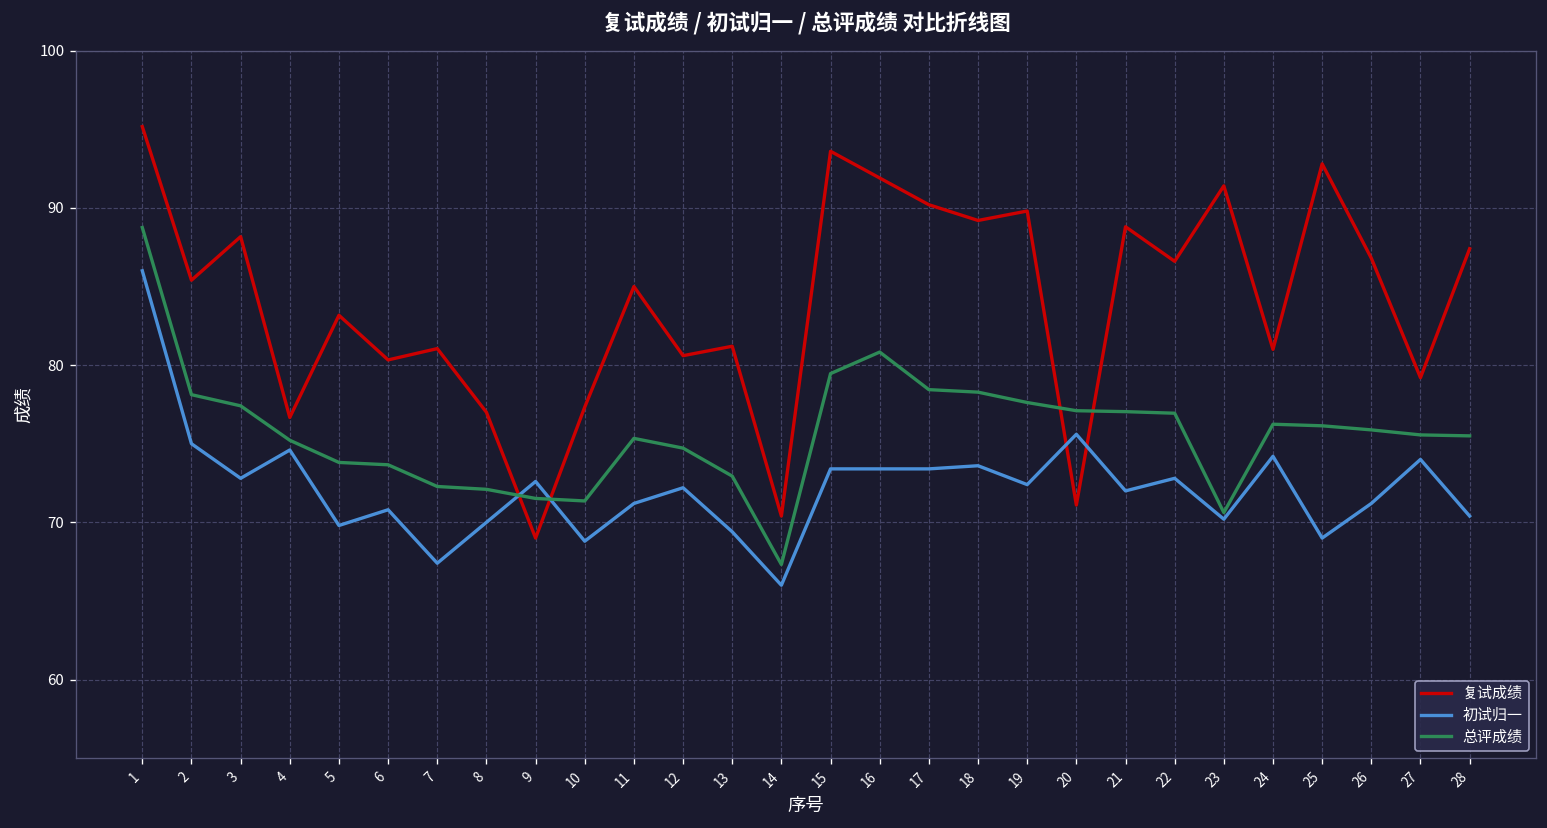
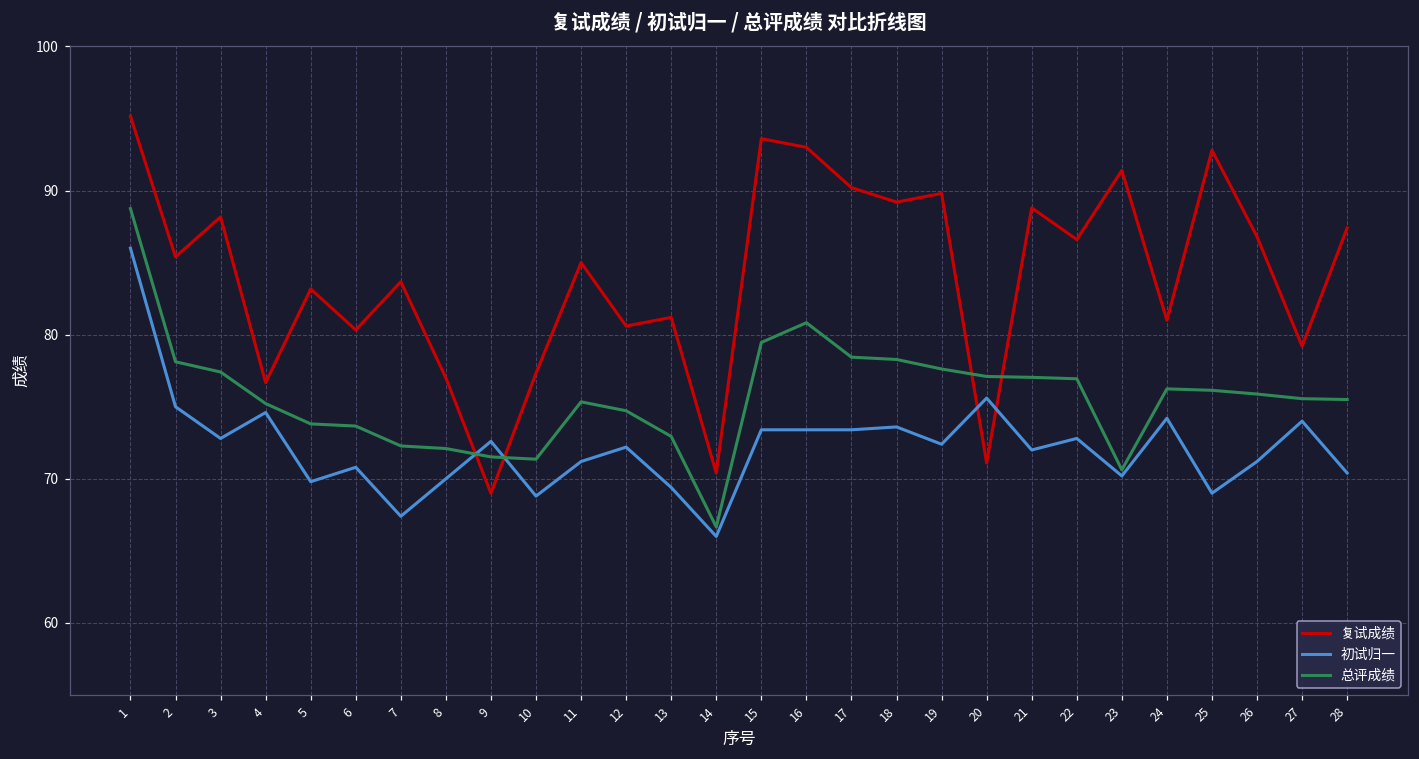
复试成绩, 7: 81.1 -> 83.7
总评成绩, 14: 67.3 -> 66.7
复试成绩, 16: 91.9 -> 93.0
